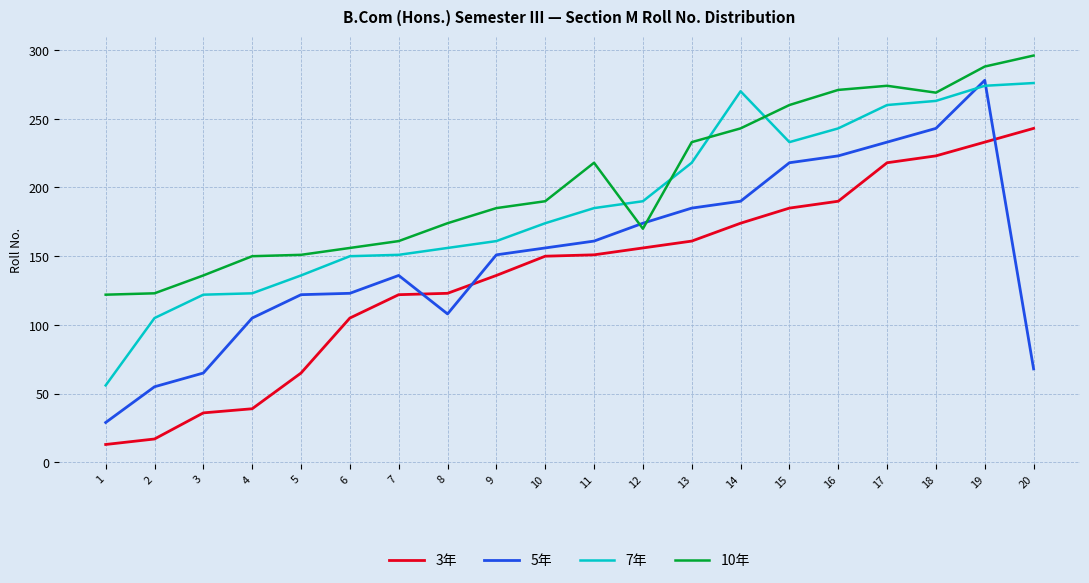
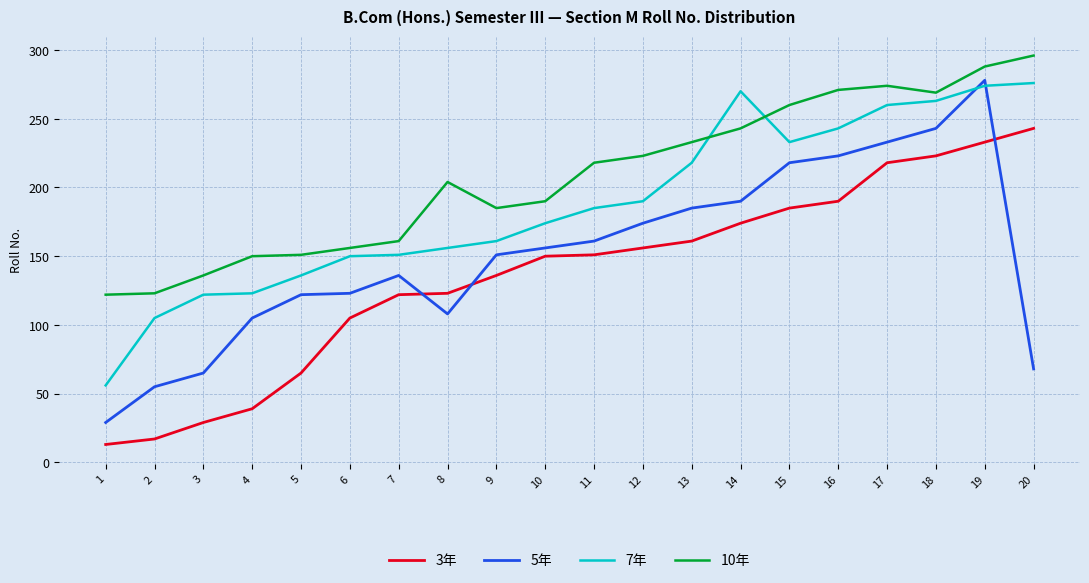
3年, 3: 36 -> 29
10年, 8: 174 -> 204
10年, 12: 170 -> 223
